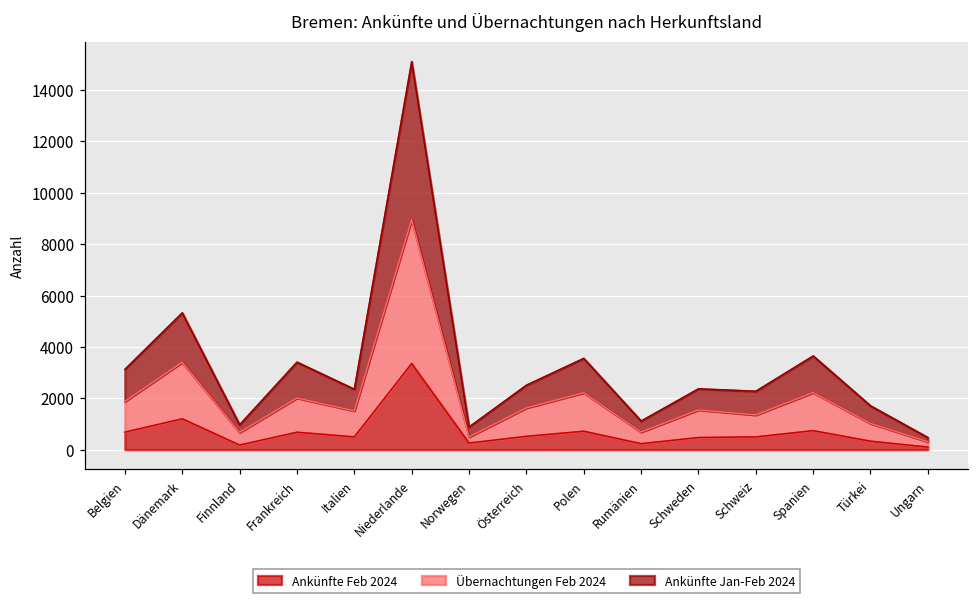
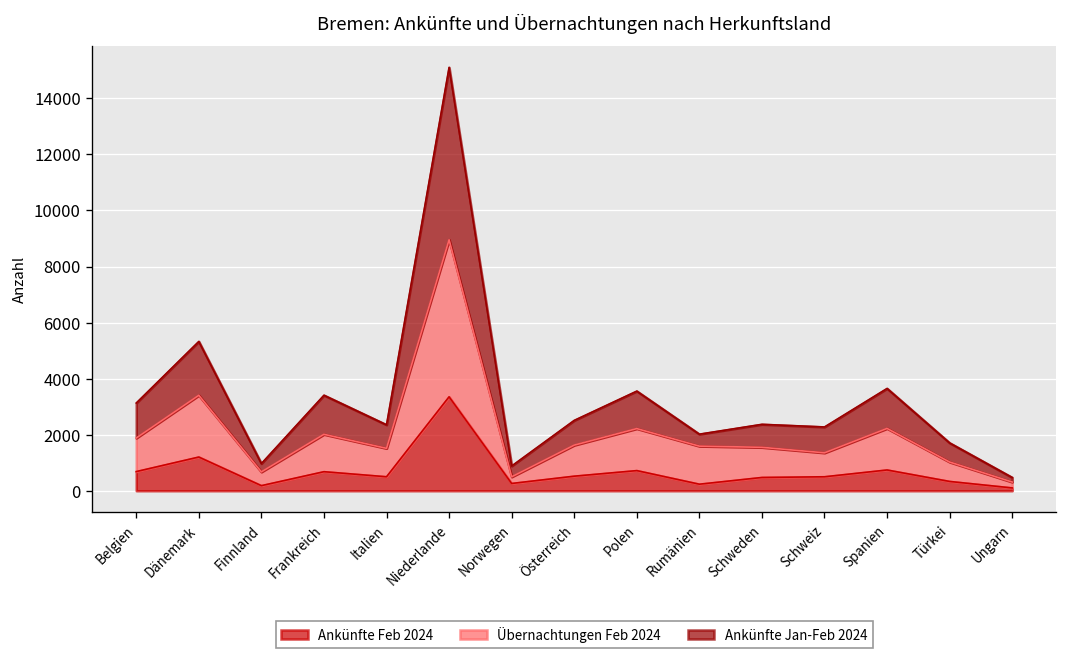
Übernachtungen Feb 2024, Rumänien: 500 -> 1400
